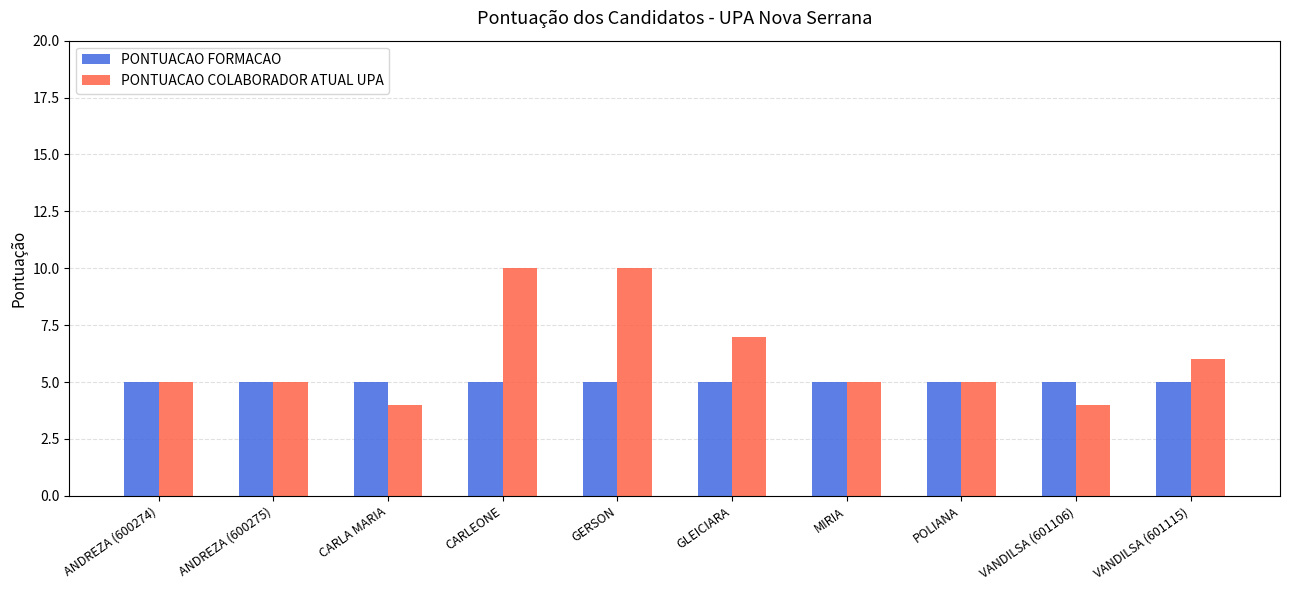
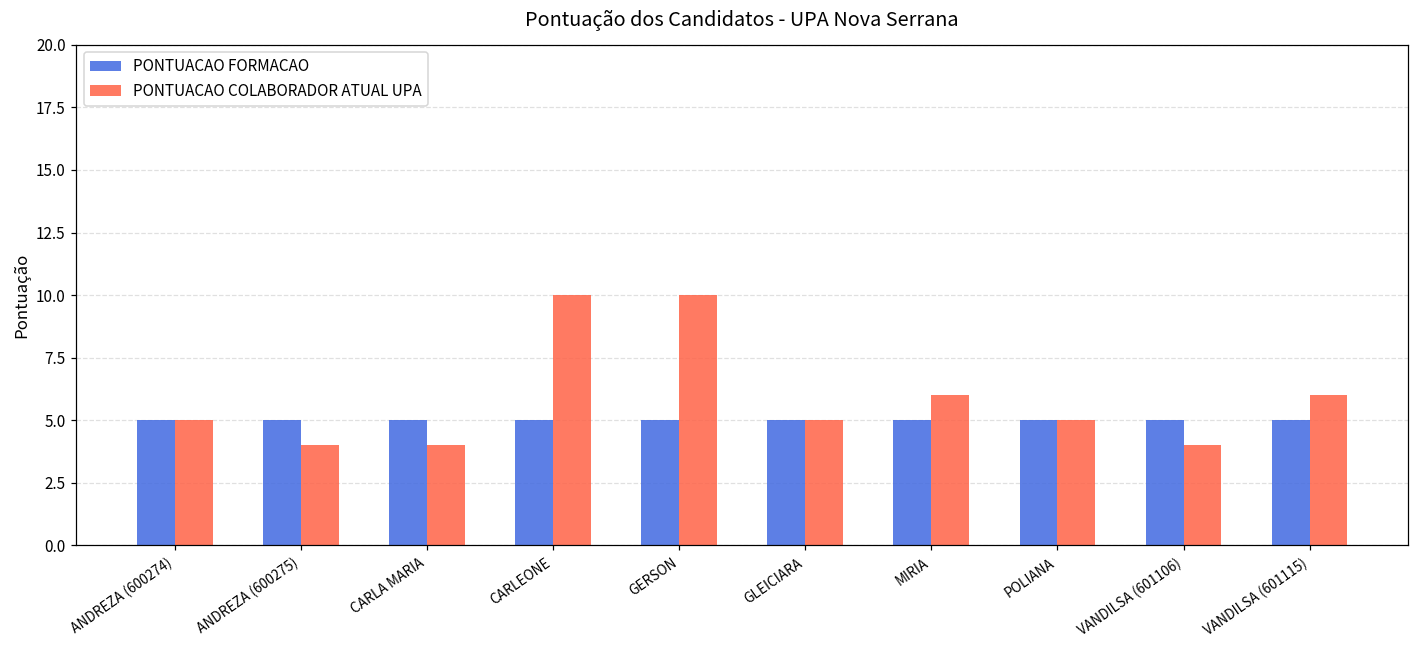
PONTUACAO COLABORADOR ATUAL UPA, ANDREZA (600275): 5 -> 4
PONTUACAO COLABORADOR ATUAL UPA, GLEICIARA: 7 -> 5
PONTUACAO COLABORADOR ATUAL UPA, MIRIA: 5 -> 6
